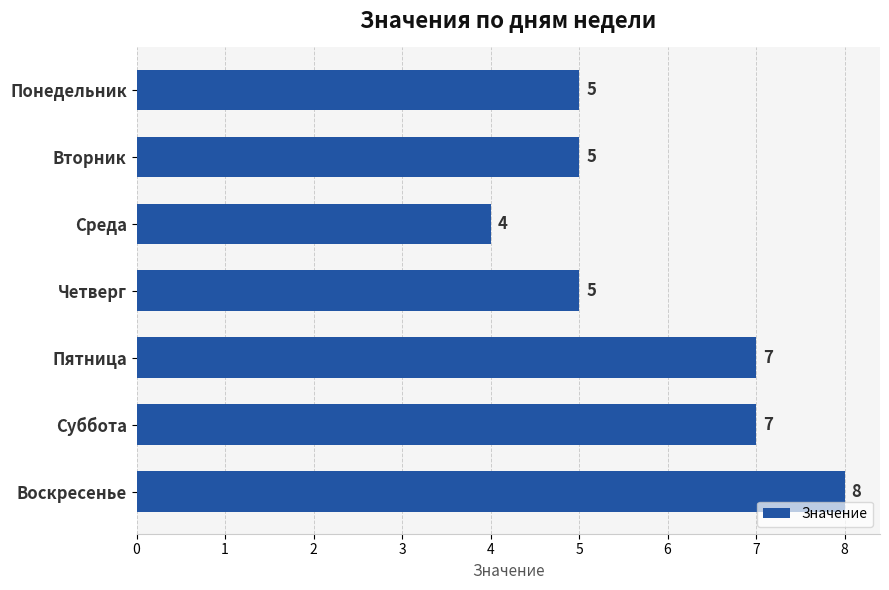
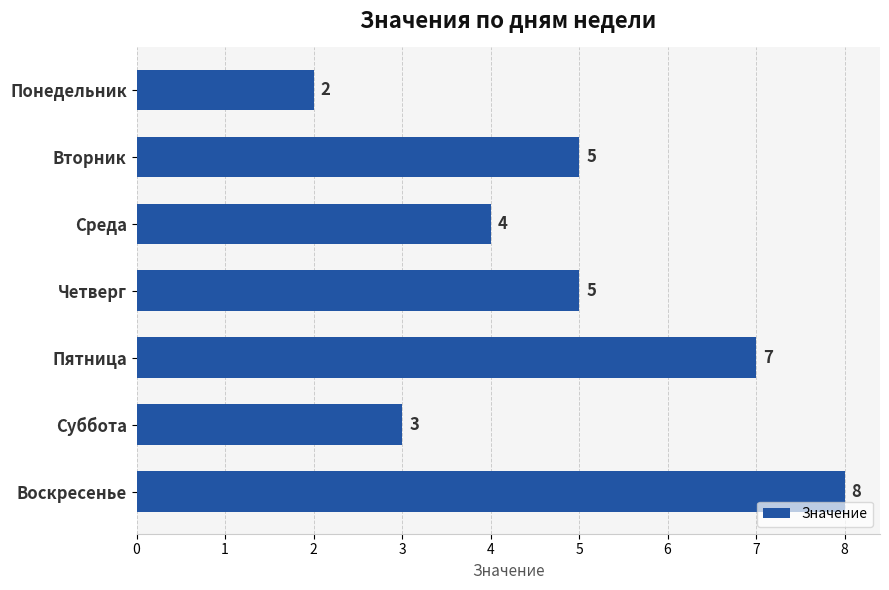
Понедельник: 5 -> 2
Суббота: 7 -> 3
